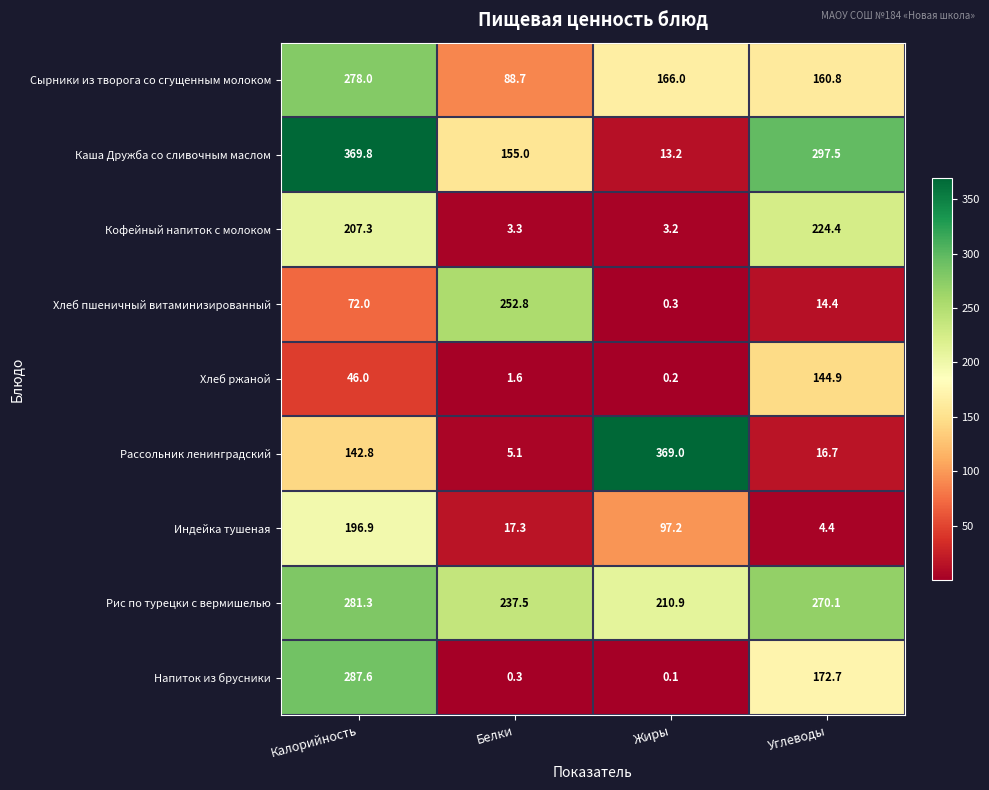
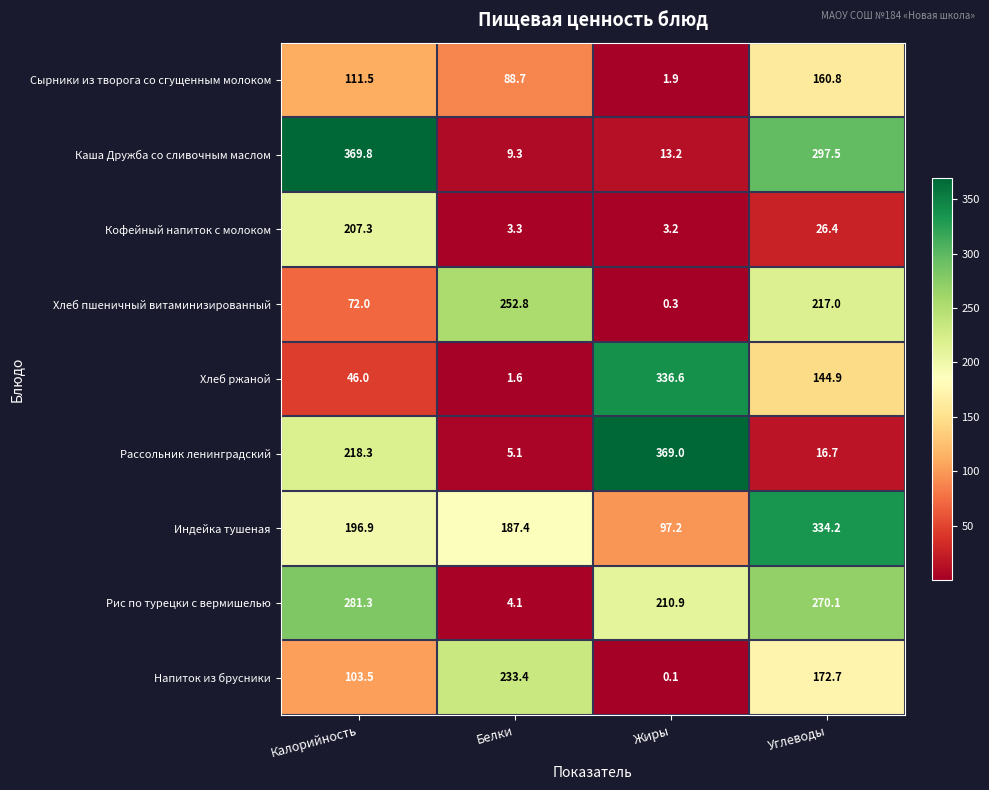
Сырники из творога со сгущенным молоком, Калорийность: 278.0 -> 111.5
Сырники из творога со сгущенным молоком, Жиры: 166.0 -> 1.9
Каша Дружба со сливочным маслом, Белки: 155.0 -> 9.3
Кофейный напиток с молоком, Углеводы: 224.4 -> 26.4
Хлеб пшеничный витаминизированный, Углеводы: 14.4 -> 217.0
Хлеб ржаной, Жиры: 0.2 -> 336.6
Рассольник ленинградский, Калорийность: 142.8 -> 218.3
Индейка тушеная, Белки: 17.3 -> 187.4
Индейка тушеная, Углеводы: 4.4 -> 334.2
Рис по турецки с вермишелью, Белки: 237.5 -> 4.1
Напиток из брусники, Калорийность: 287.6 -> 103.5
Напиток из брусники, Белки: 0.3 -> 233.4
